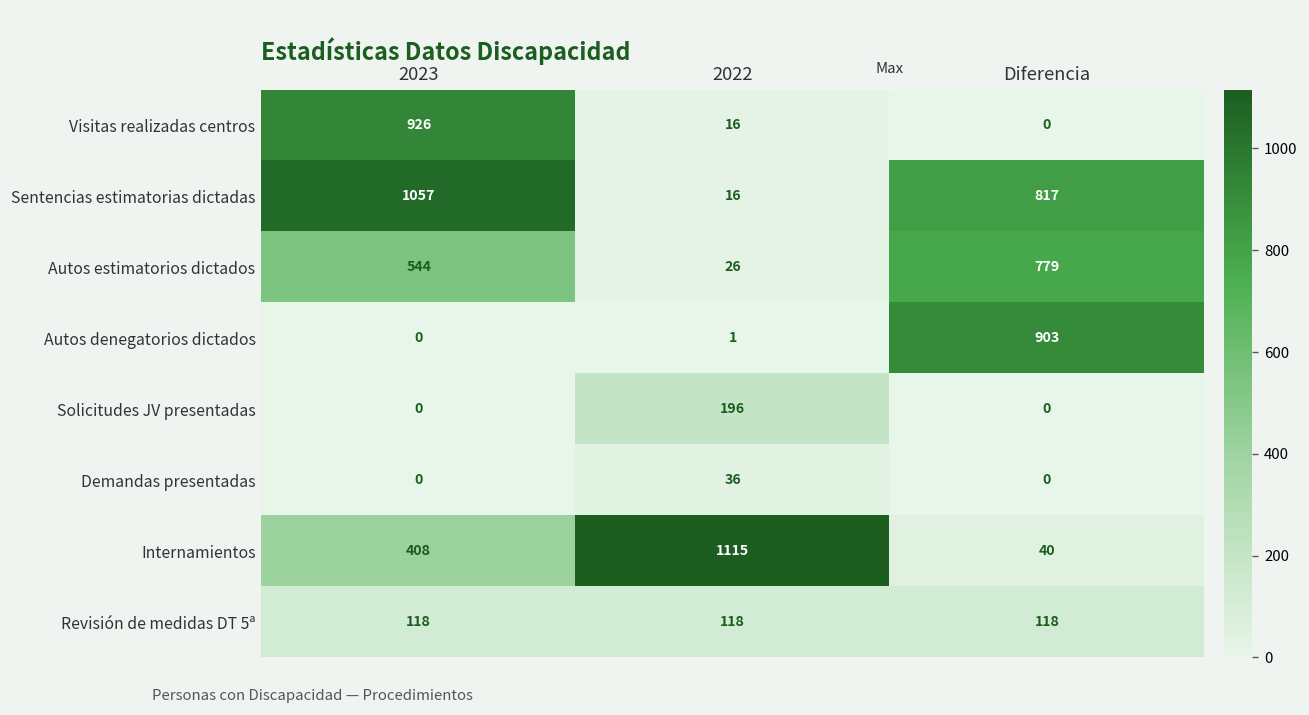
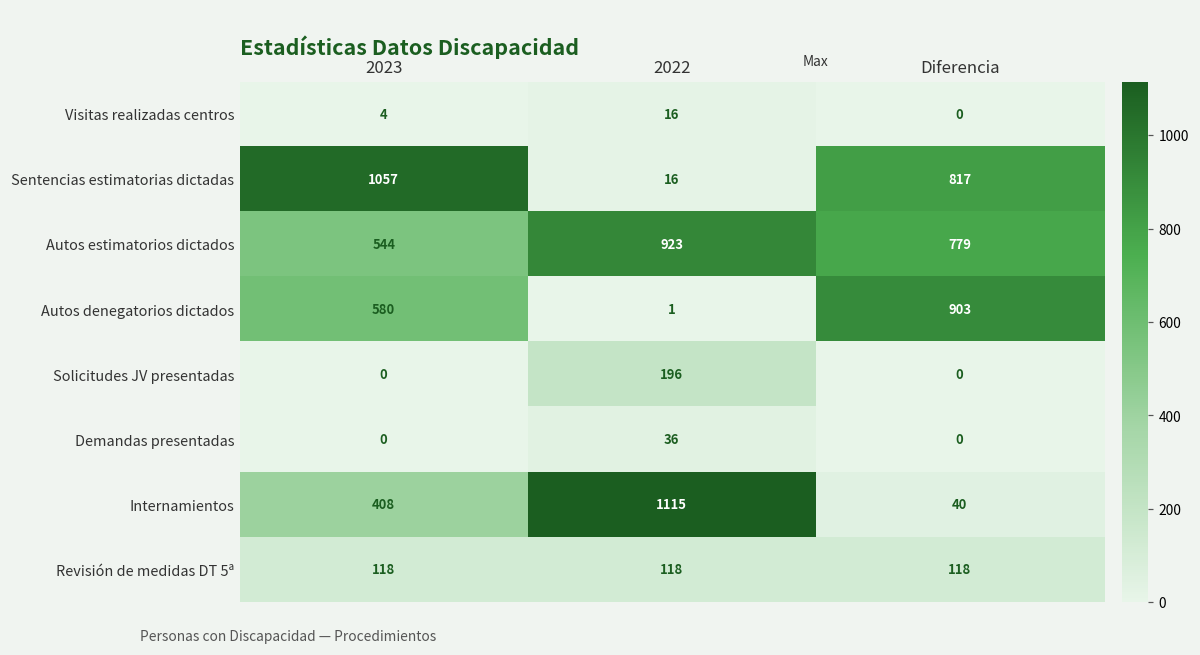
Visitas realizadas centros, 2023: 926 -> 4
Autos estimatorios dictados, 2022: 26 -> 923
Autos denegatorios dictados, 2023: 0 -> 580
